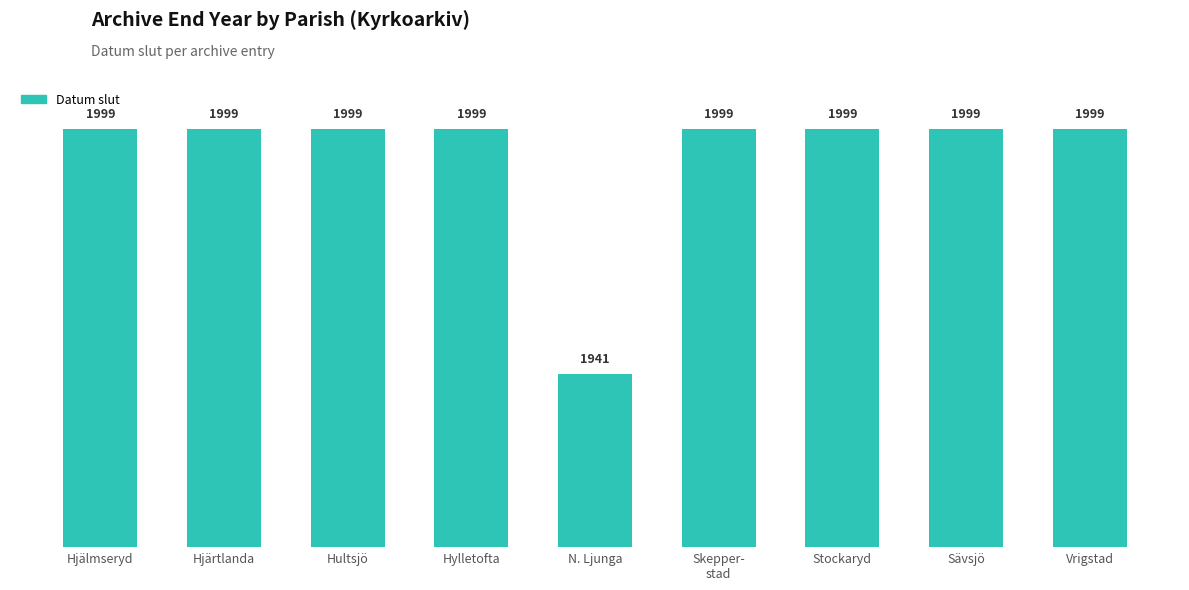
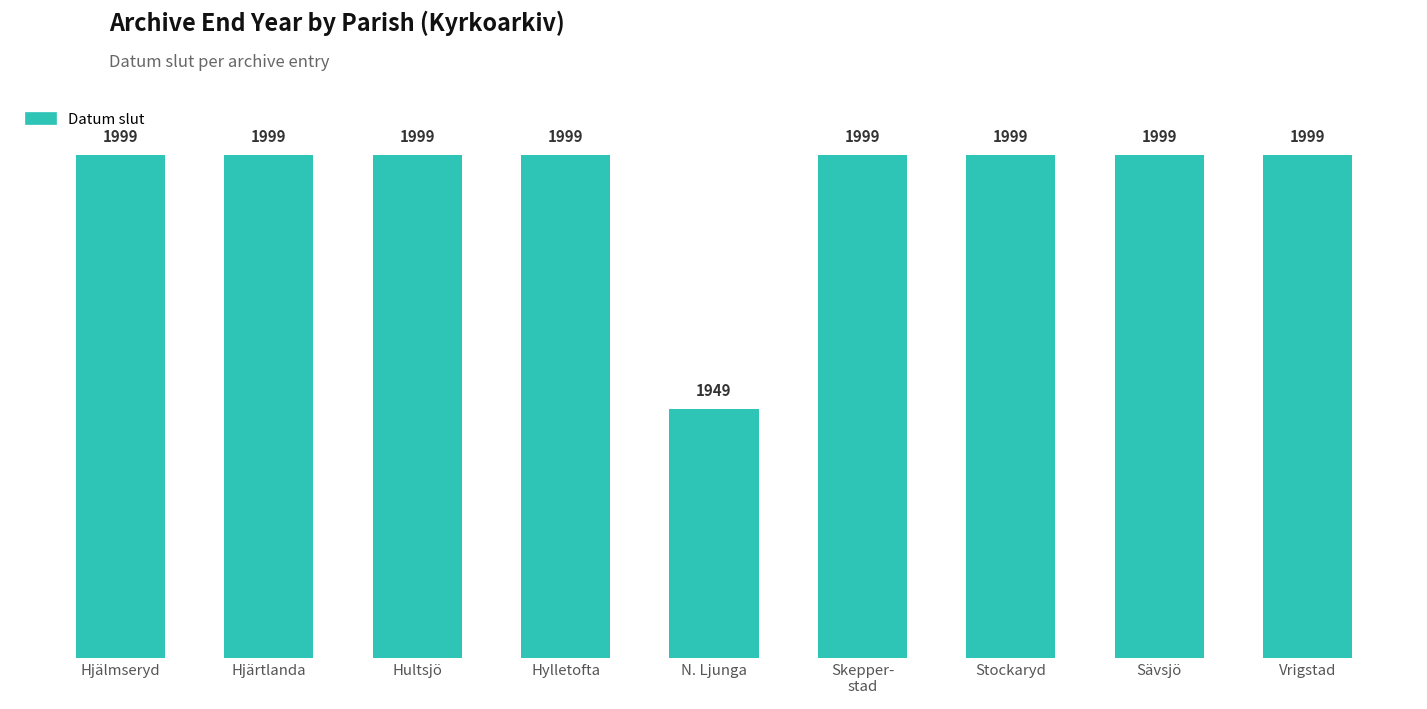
N. Ljunga: 1941 -> 1949
